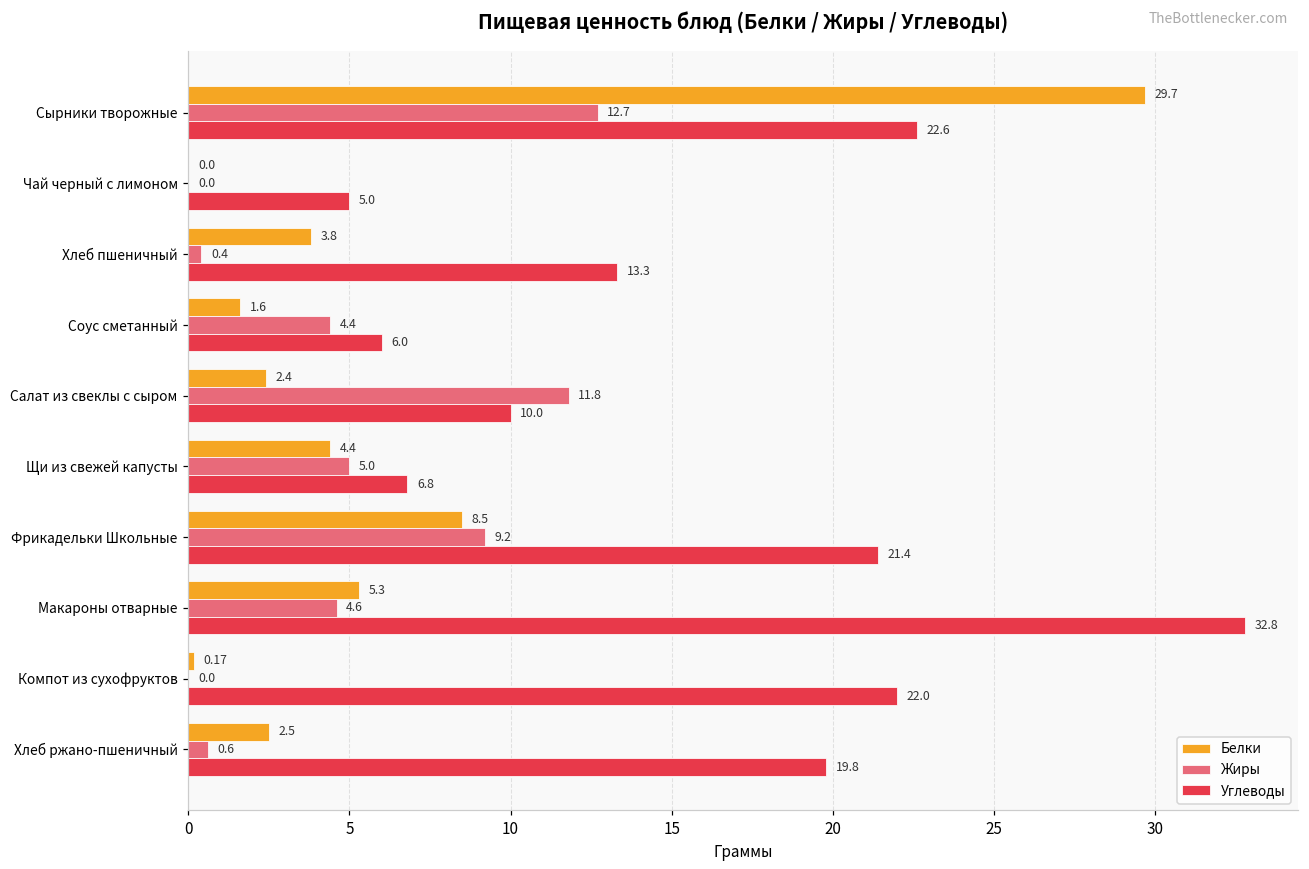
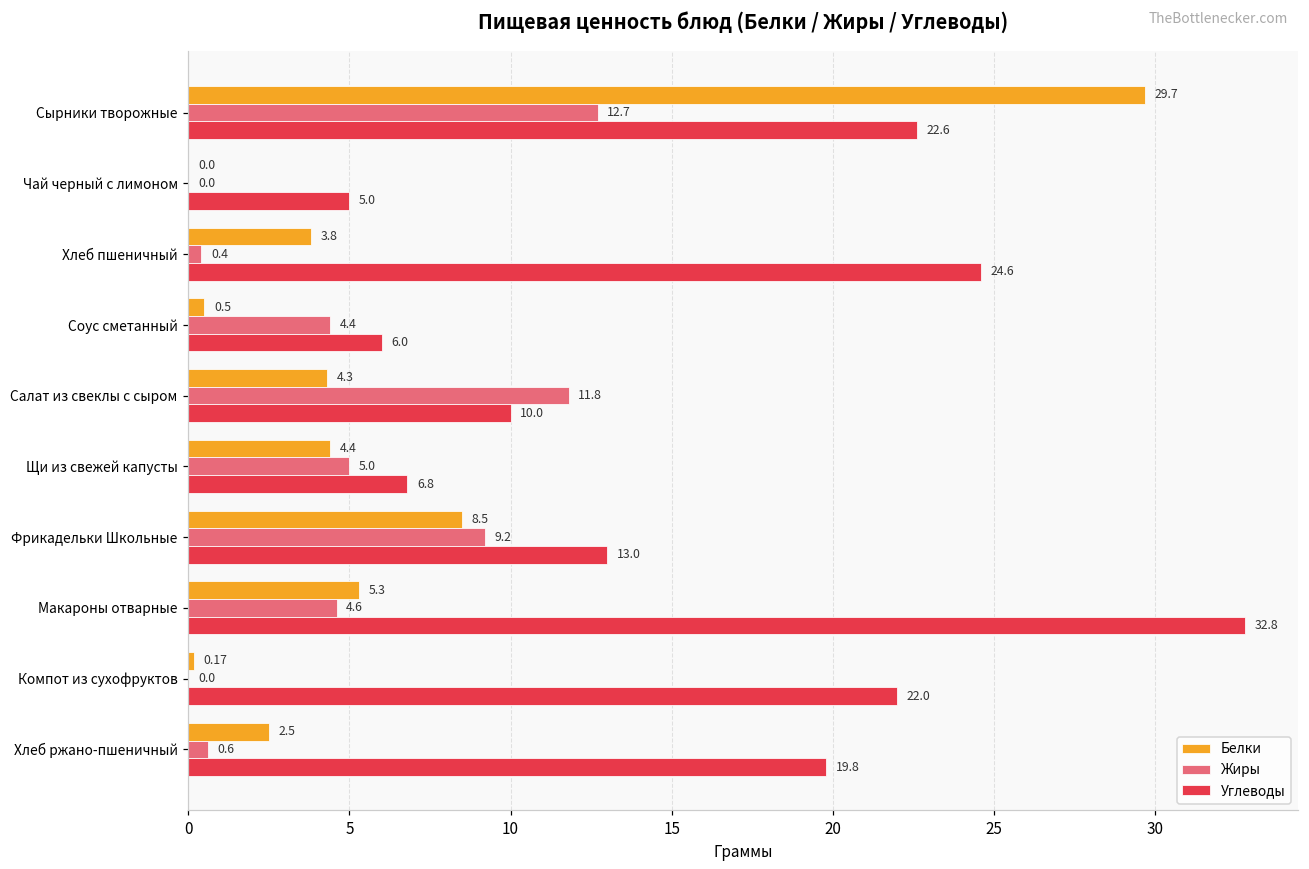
Углеводы, Хлеб пшеничный: 13.3 -> 24.6
Белки, Соус сметанный: 1.6 -> 0.5
Белки, Салат из свеклы с сыром: 2.4 -> 4.3
Углеводы, Фрикадельки Школьные: 21.4 -> 13.0
